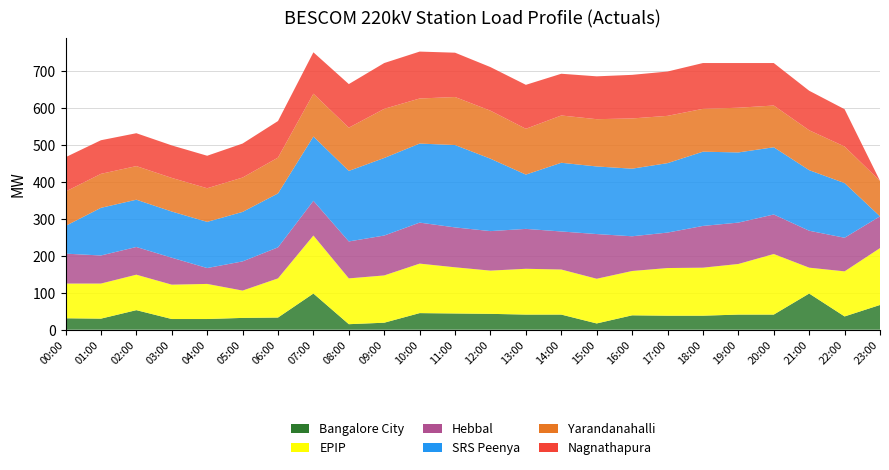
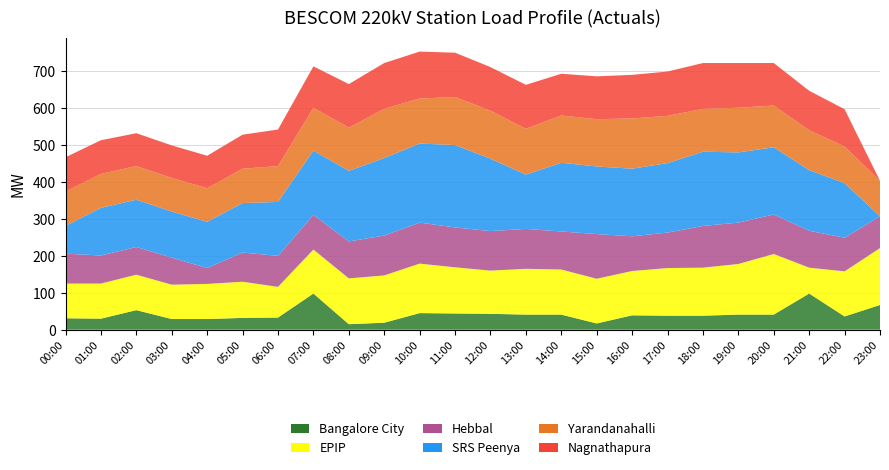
EPIP, 05:00: 70 -> 100
EPIP, 06:00: 110 -> 80
EPIP, 07:00: 160 -> 120
